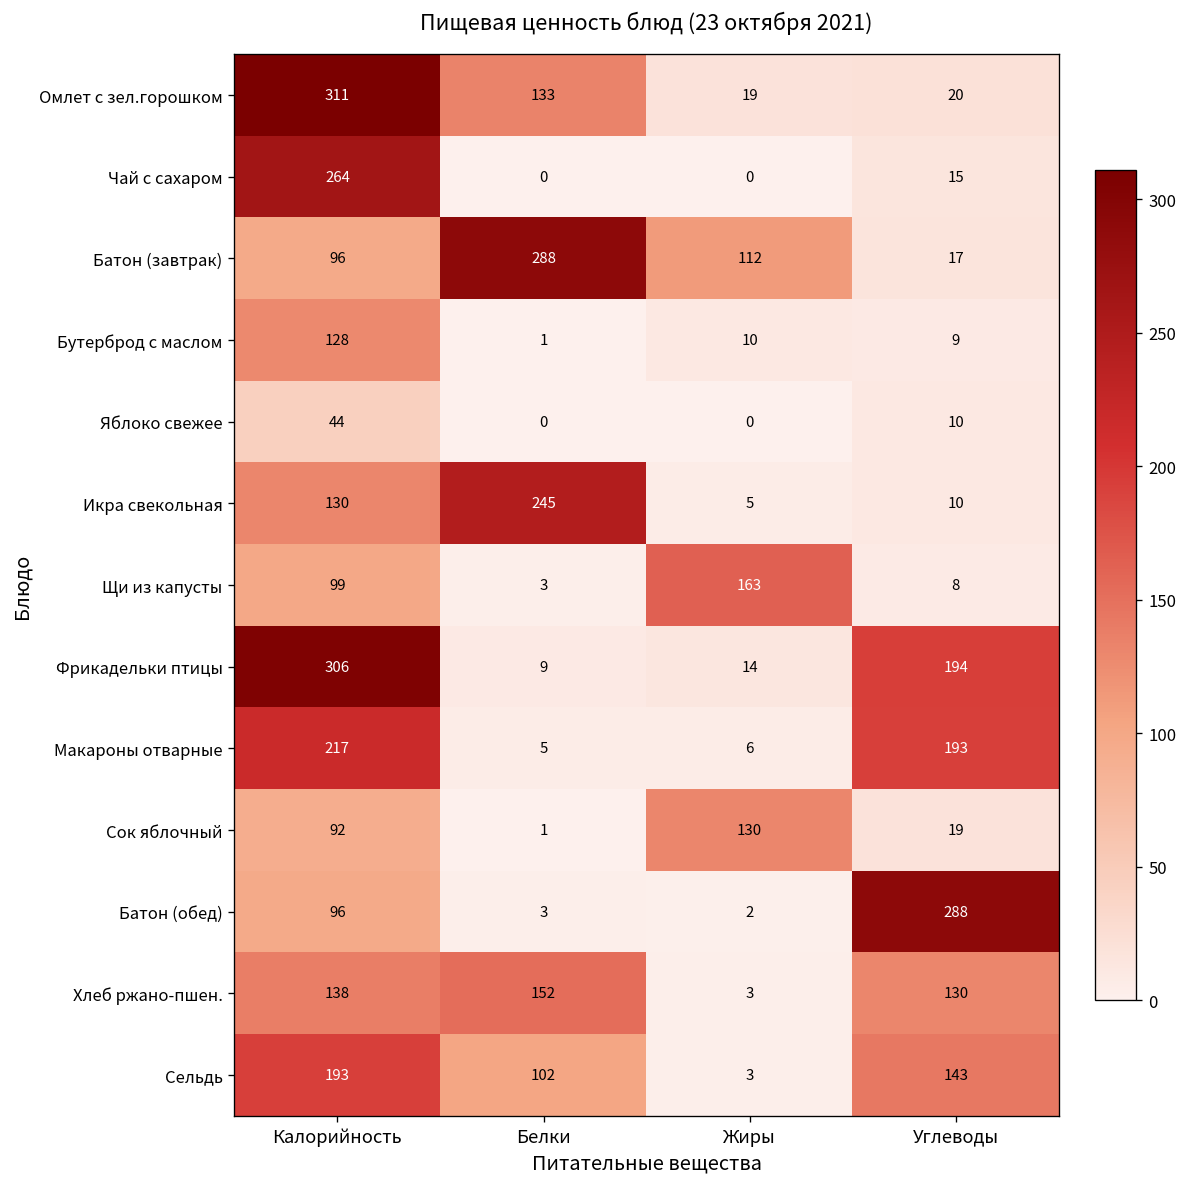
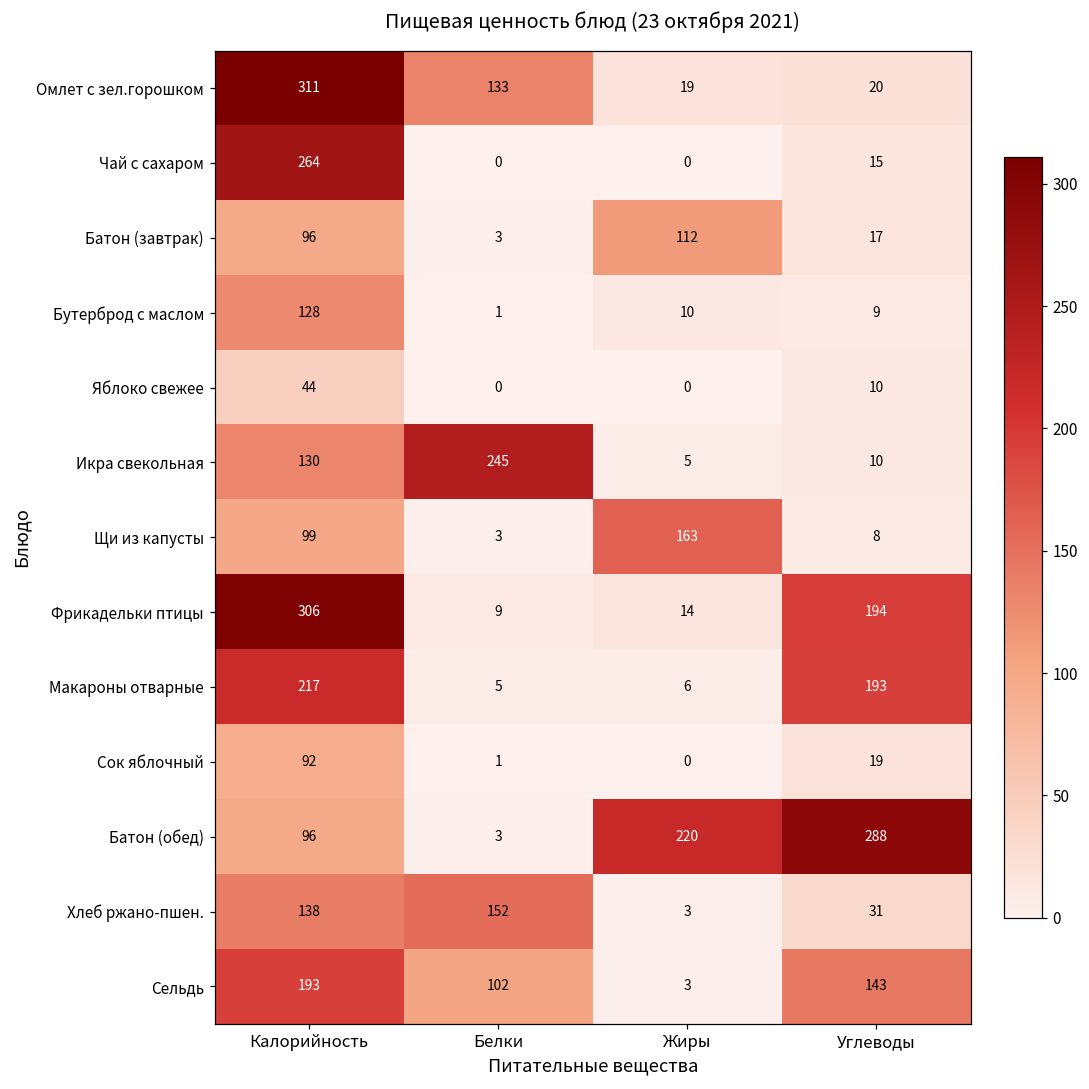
Батон (завтрак), Белки: 288 -> 3
Сок яблочный, Жиры: 130 -> 0
Батон (обед), Жиры: 2 -> 220
Хлеб ржано-пшен., Углеводы: 130 -> 31
